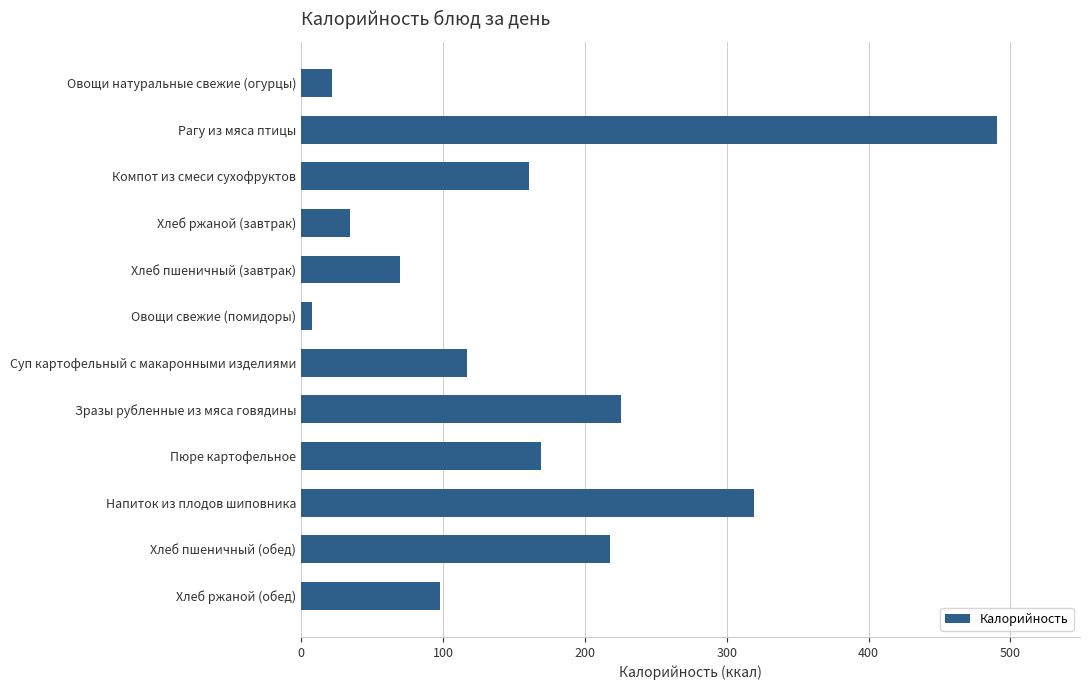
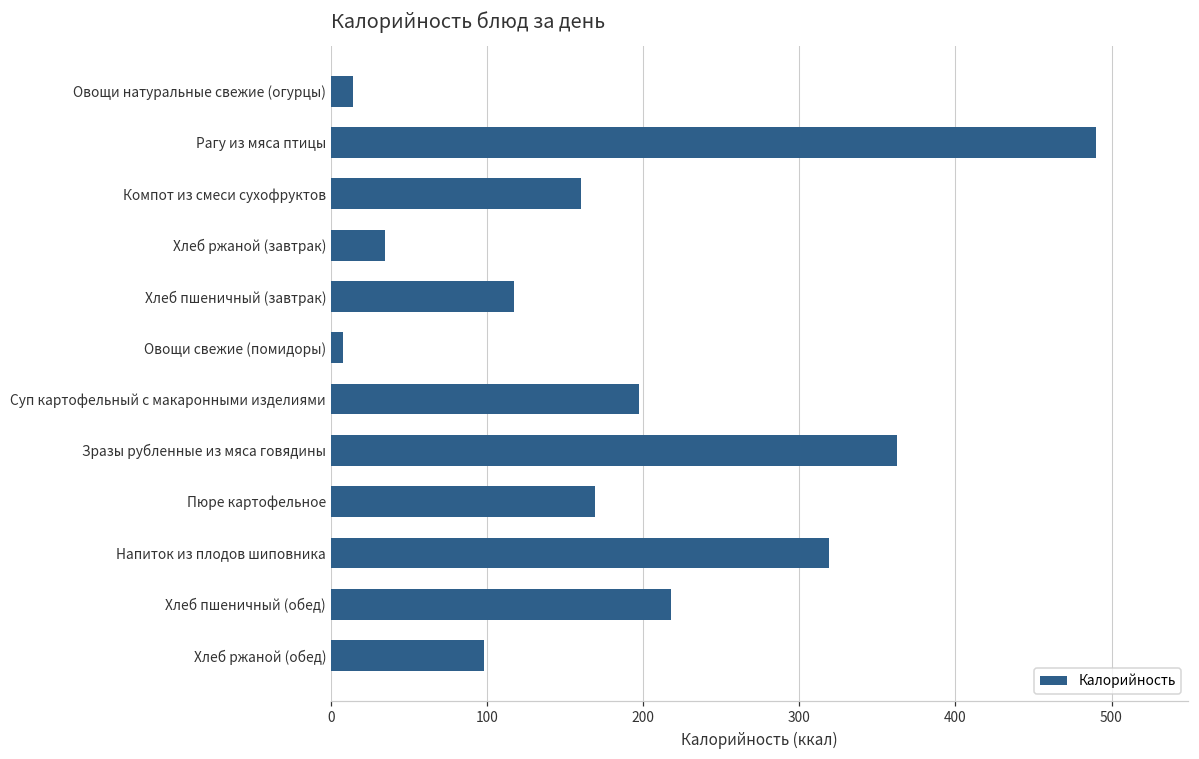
Овощи натуральные свежие (огурцы): 22 -> 14
Хлеб пшеничный (завтрак): 70 -> 117
Суп картофельный с макаронными изделиями: 117 -> 197
Зразы рубленные из мяса говядины: 225 -> 363
